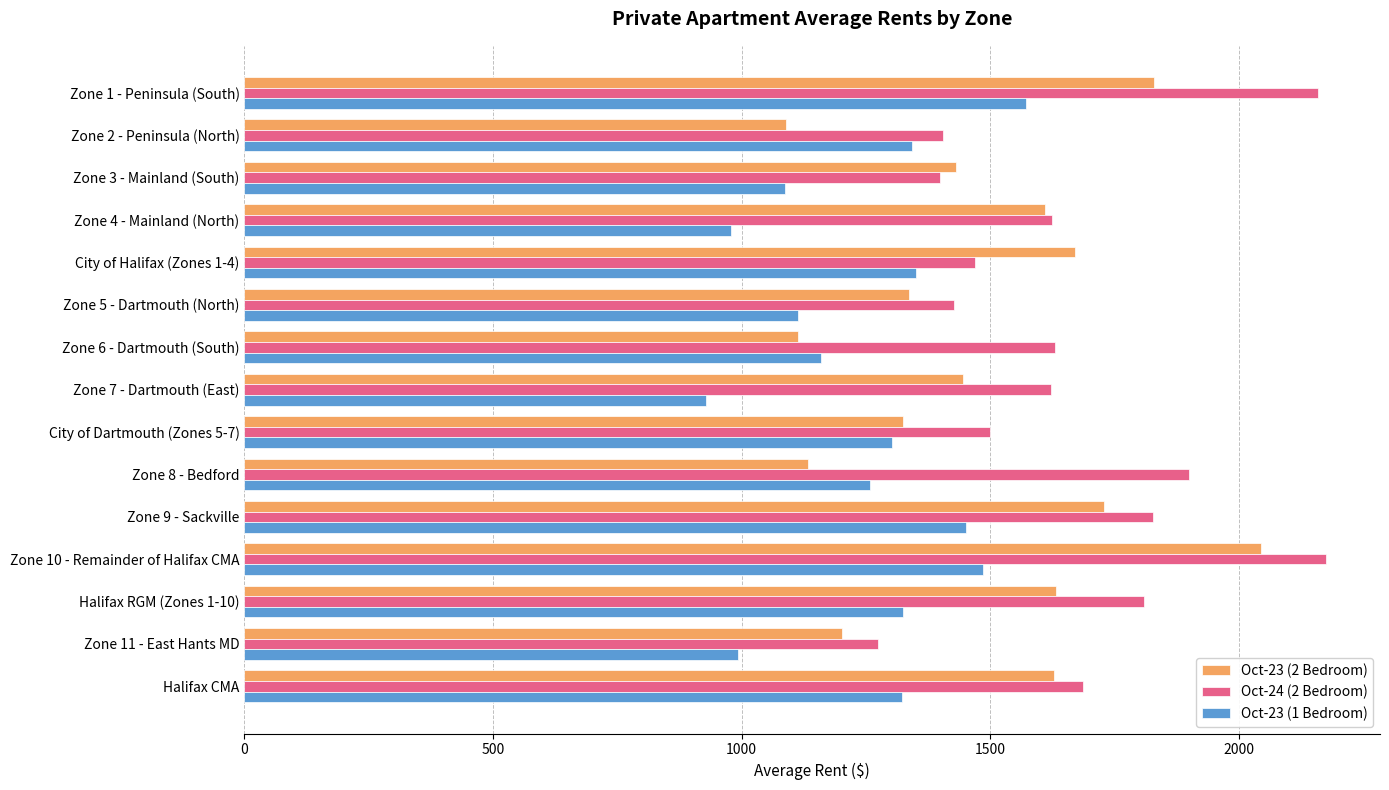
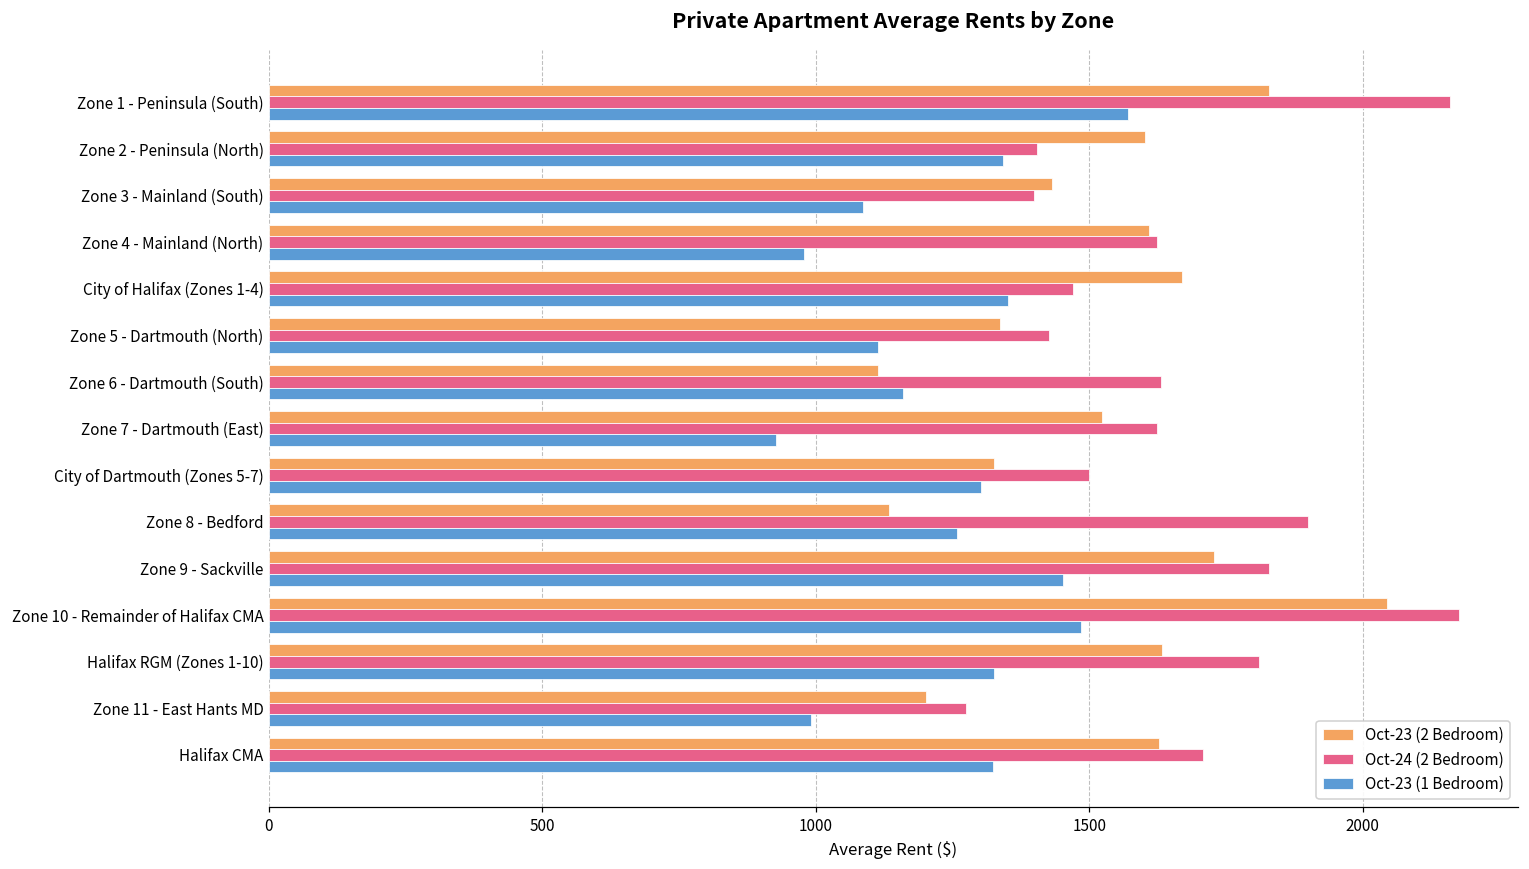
Oct-23 (2 Bedroom), Zone 2 - Peninsula (North): 1090 -> 1600
Oct-23 (2 Bedroom), Zone 7 - Dartmouth (East): 1450 -> 1520
Oct-24 (2 Bedroom), Halifax CMA: 1690 -> 1710
